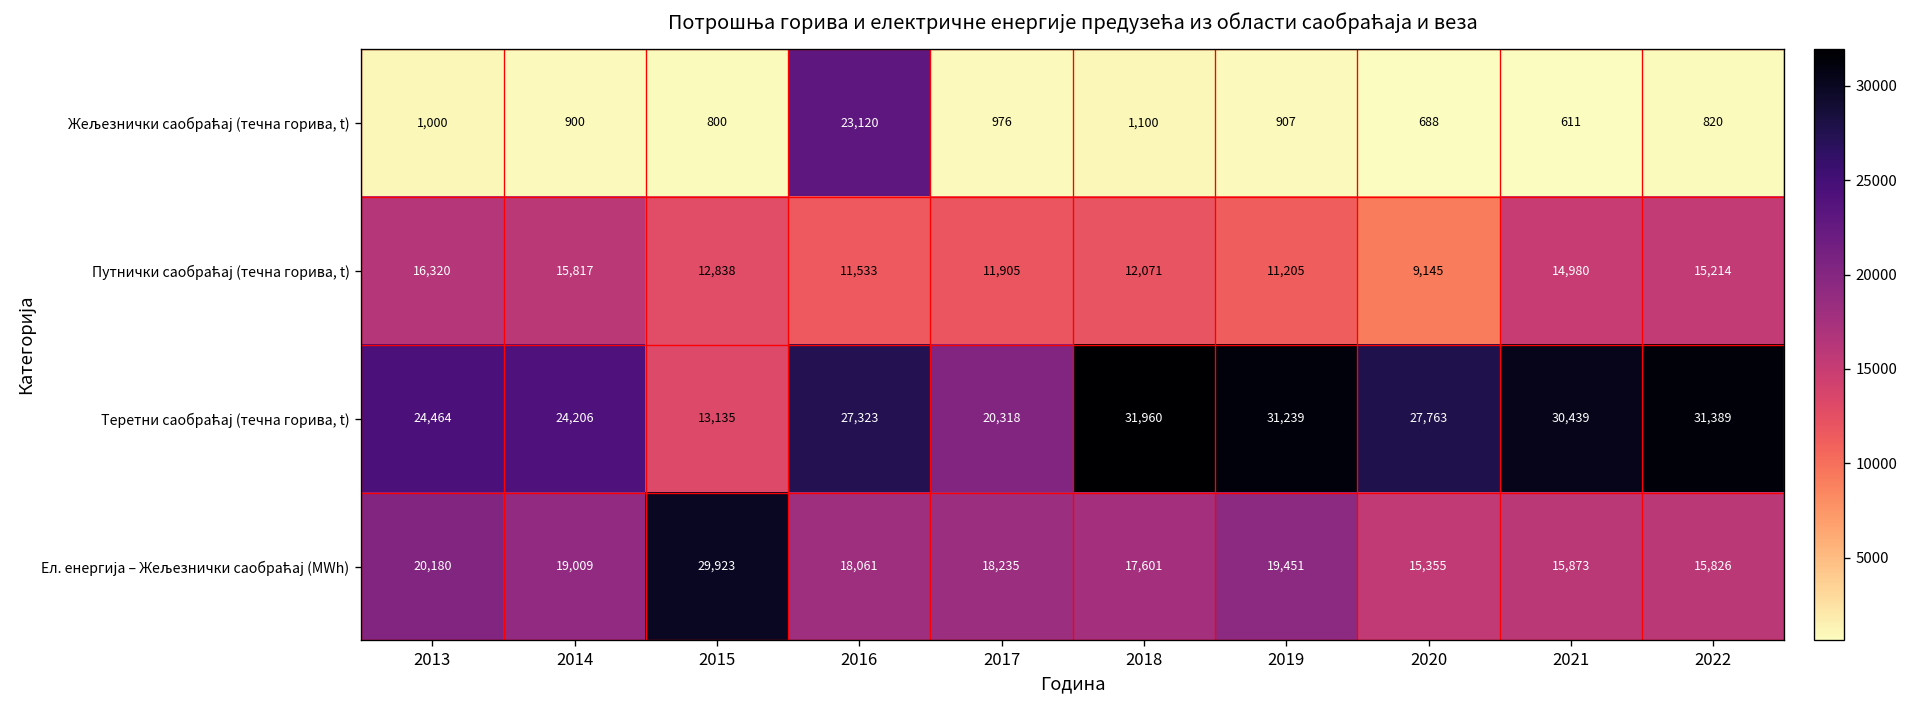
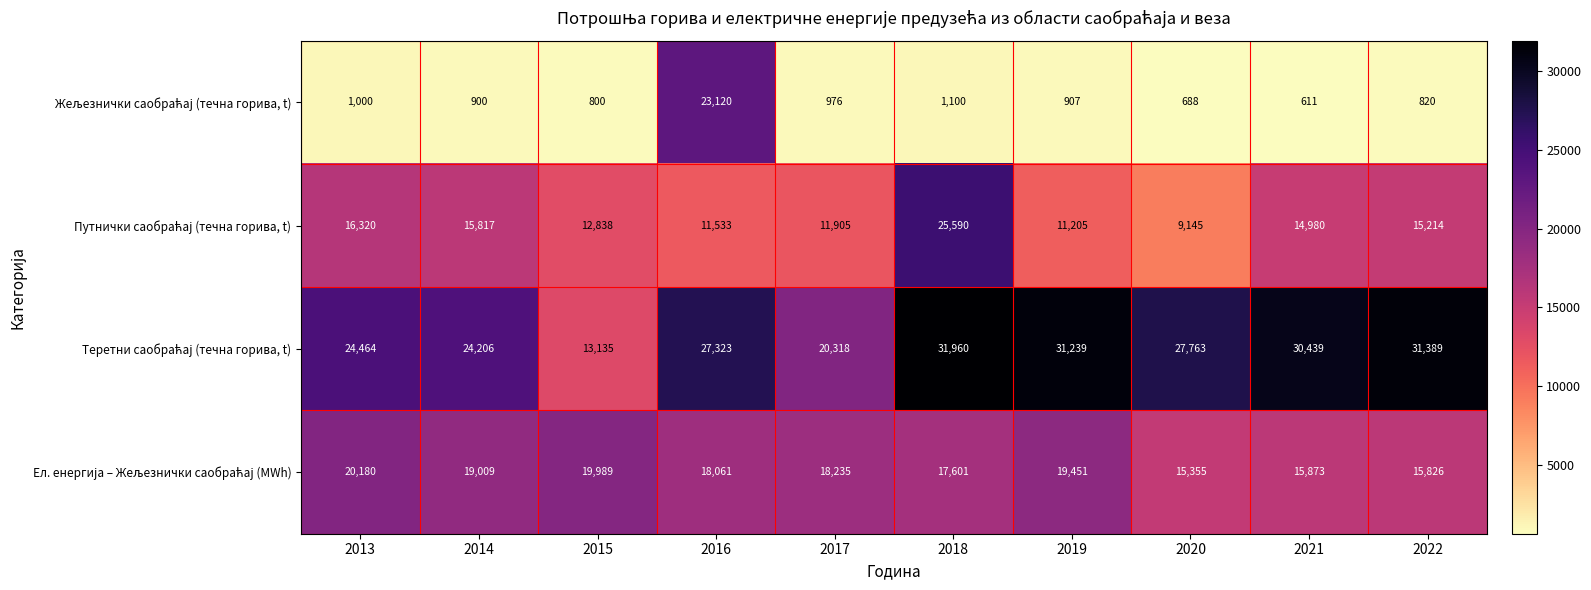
Путнички саобраћај (течна горива, t), 2018: 12,071 -> 25,590
Ел. енергија – Жељезнички саобраћај (MWh), 2015: 29,923 -> 19,989
